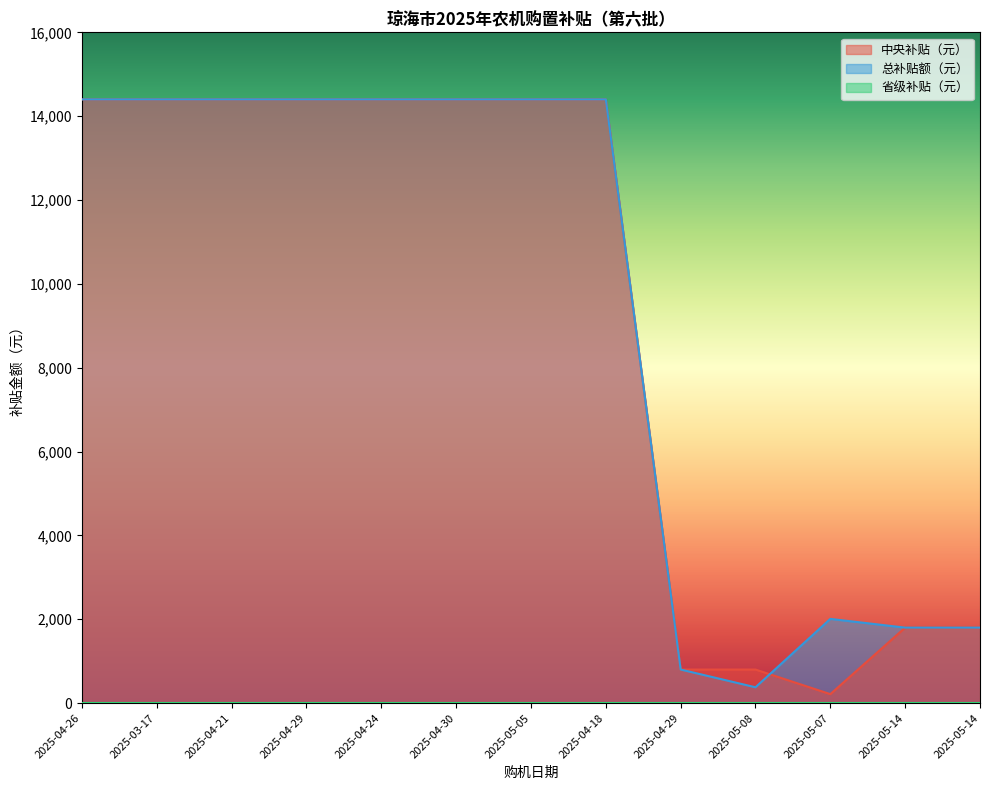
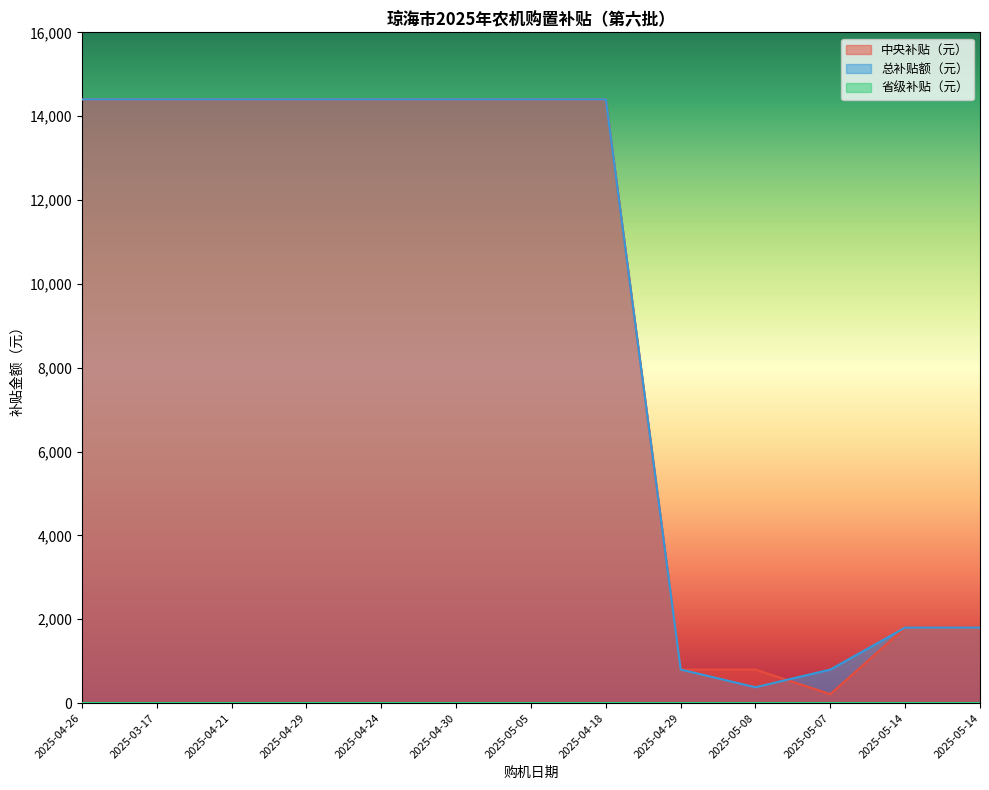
总补贴额（元）, 2025-05-07: 2,000 -> 800
